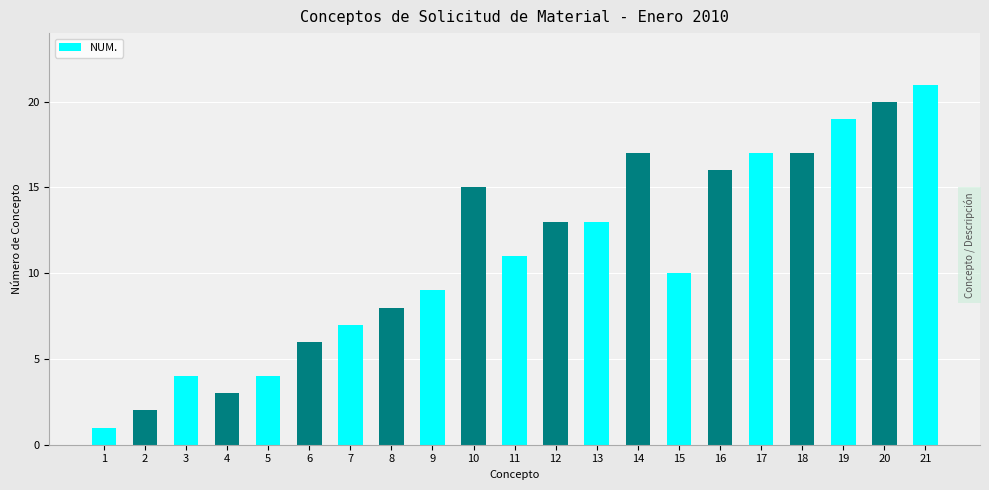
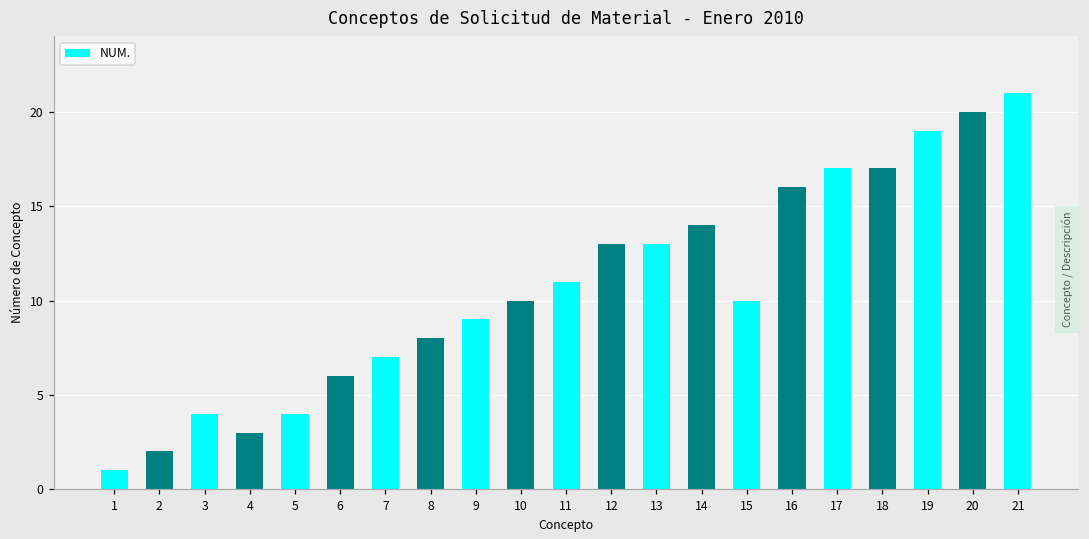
10: 15 -> 10
14: 17 -> 14
